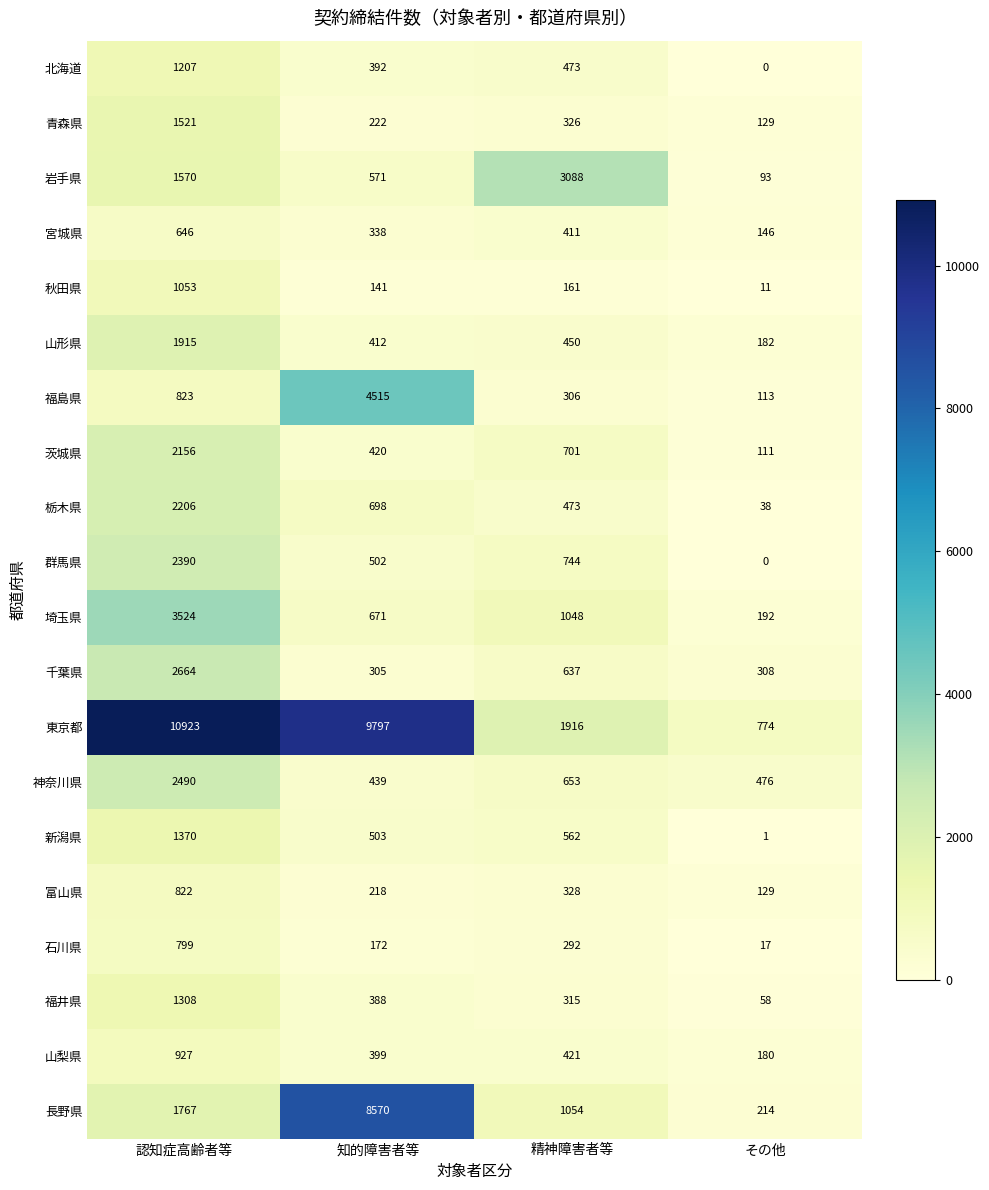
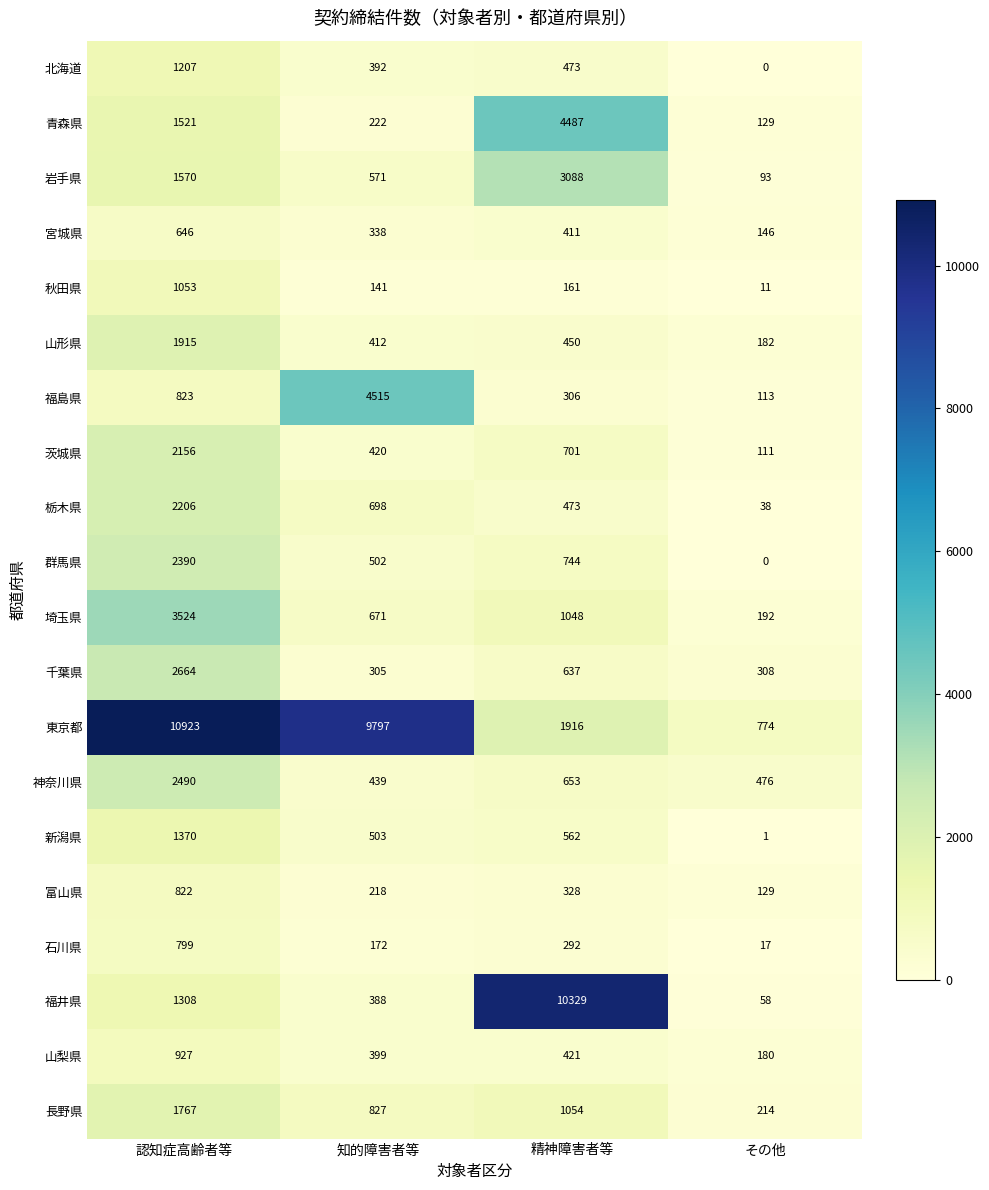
青森県, 精神障害者等: 326 -> 4487
福井県, 精神障害者等: 315 -> 10329
長野県, 知的障害者等: 8570 -> 827
